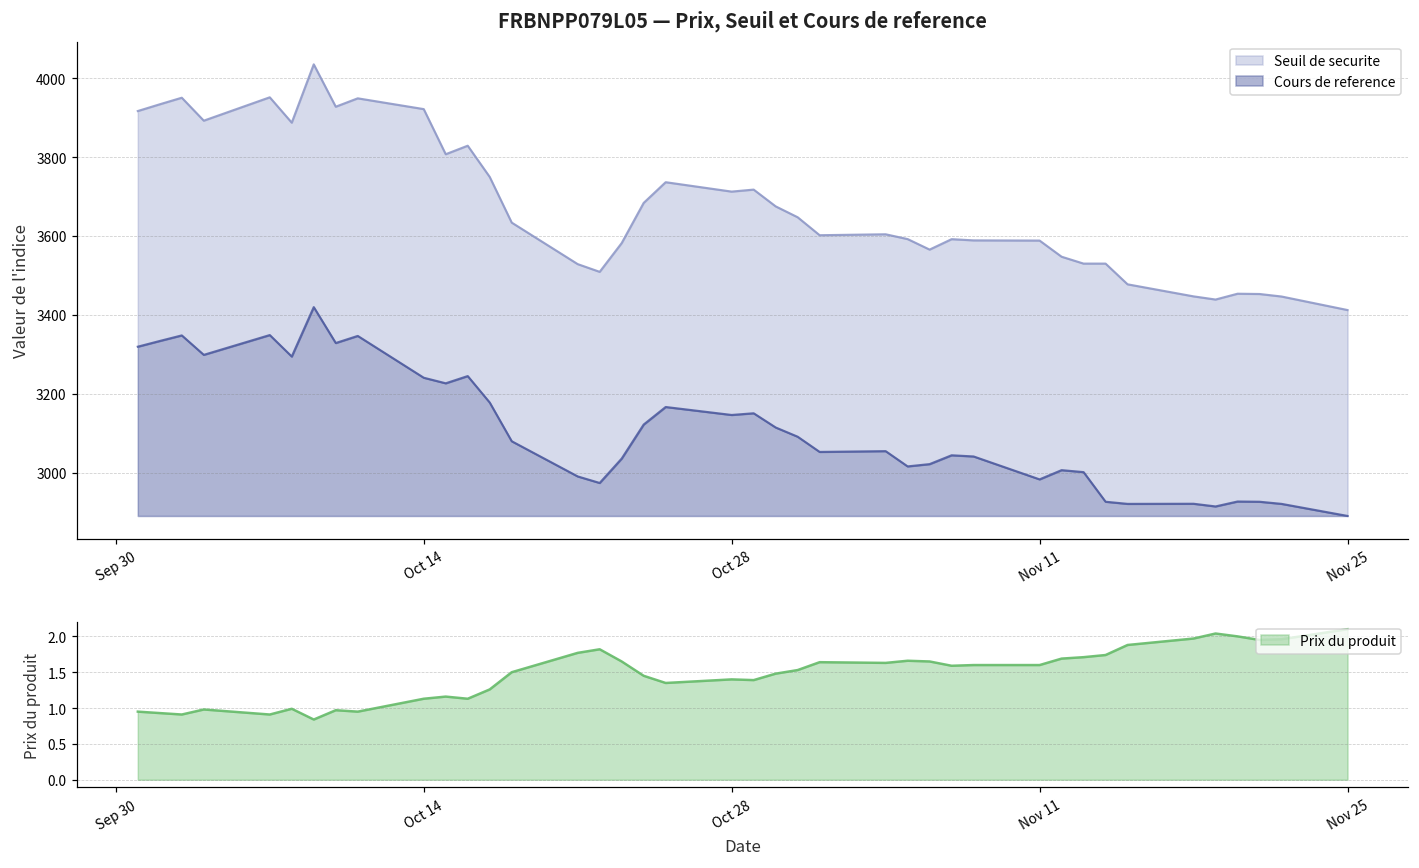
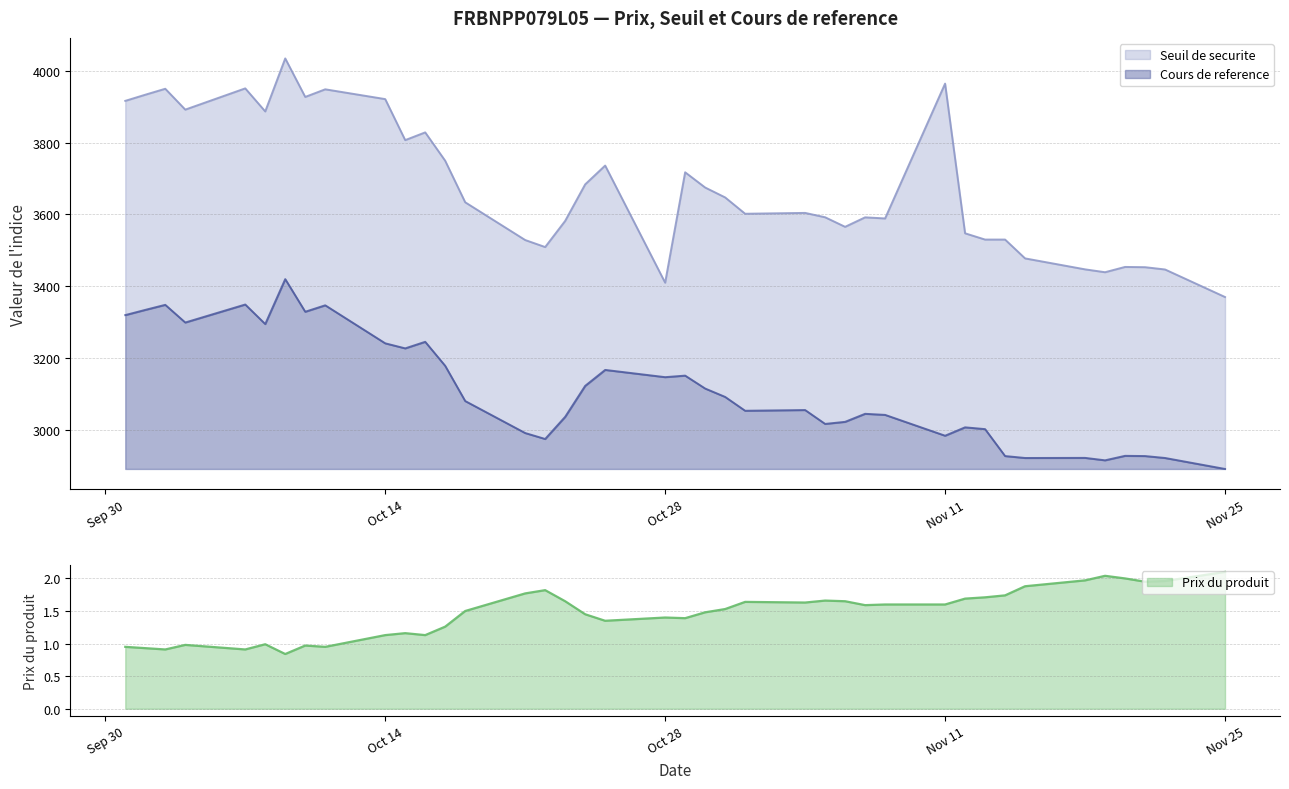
FRBNPP079L05 — Prix, Seuil et Cours de reference, Seuil de securite, Oct 28: 3710 -> 3410
FRBNPP079L05 — Prix, Seuil et Cours de reference, Seuil de securite, Nov 11: 3590 -> 3960
FRBNPP079L05 — Prix, Seuil et Cours de reference, Seuil de securite, Nov 25: 3410 -> 3370
